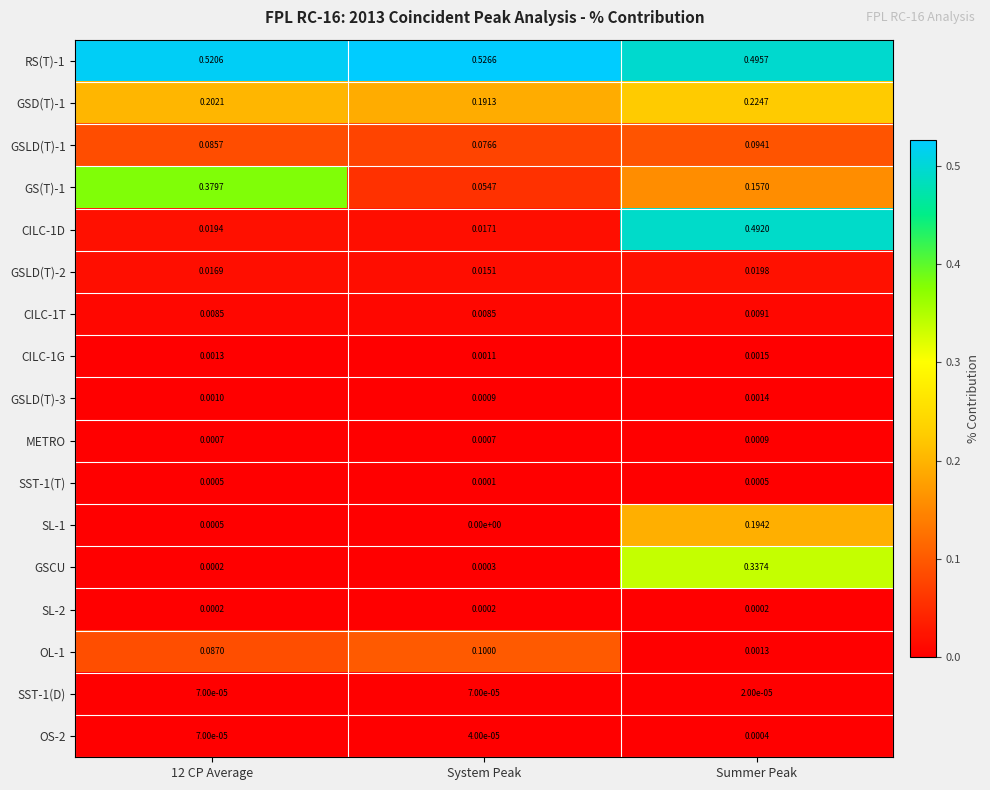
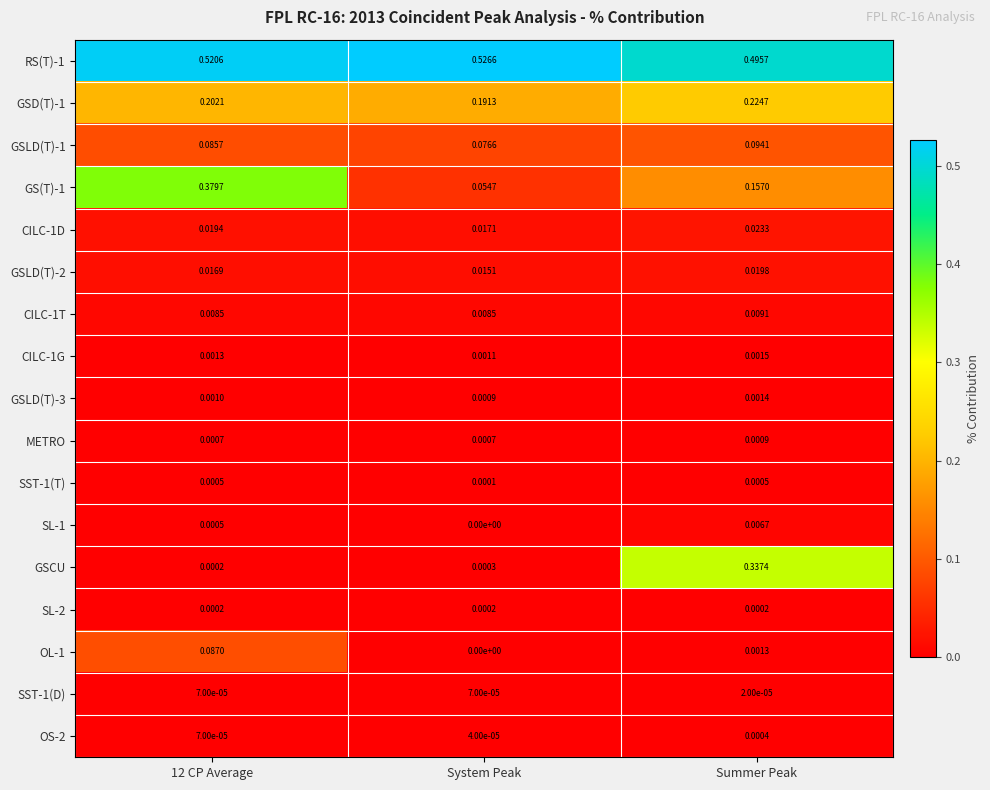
CILC-1D, Summer Peak: 0.4920 -> 0.0233
SL-1, Summer Peak: 0.1942 -> 0.0067
OL-1, System Peak: 0.1000 -> 0.00e+00
